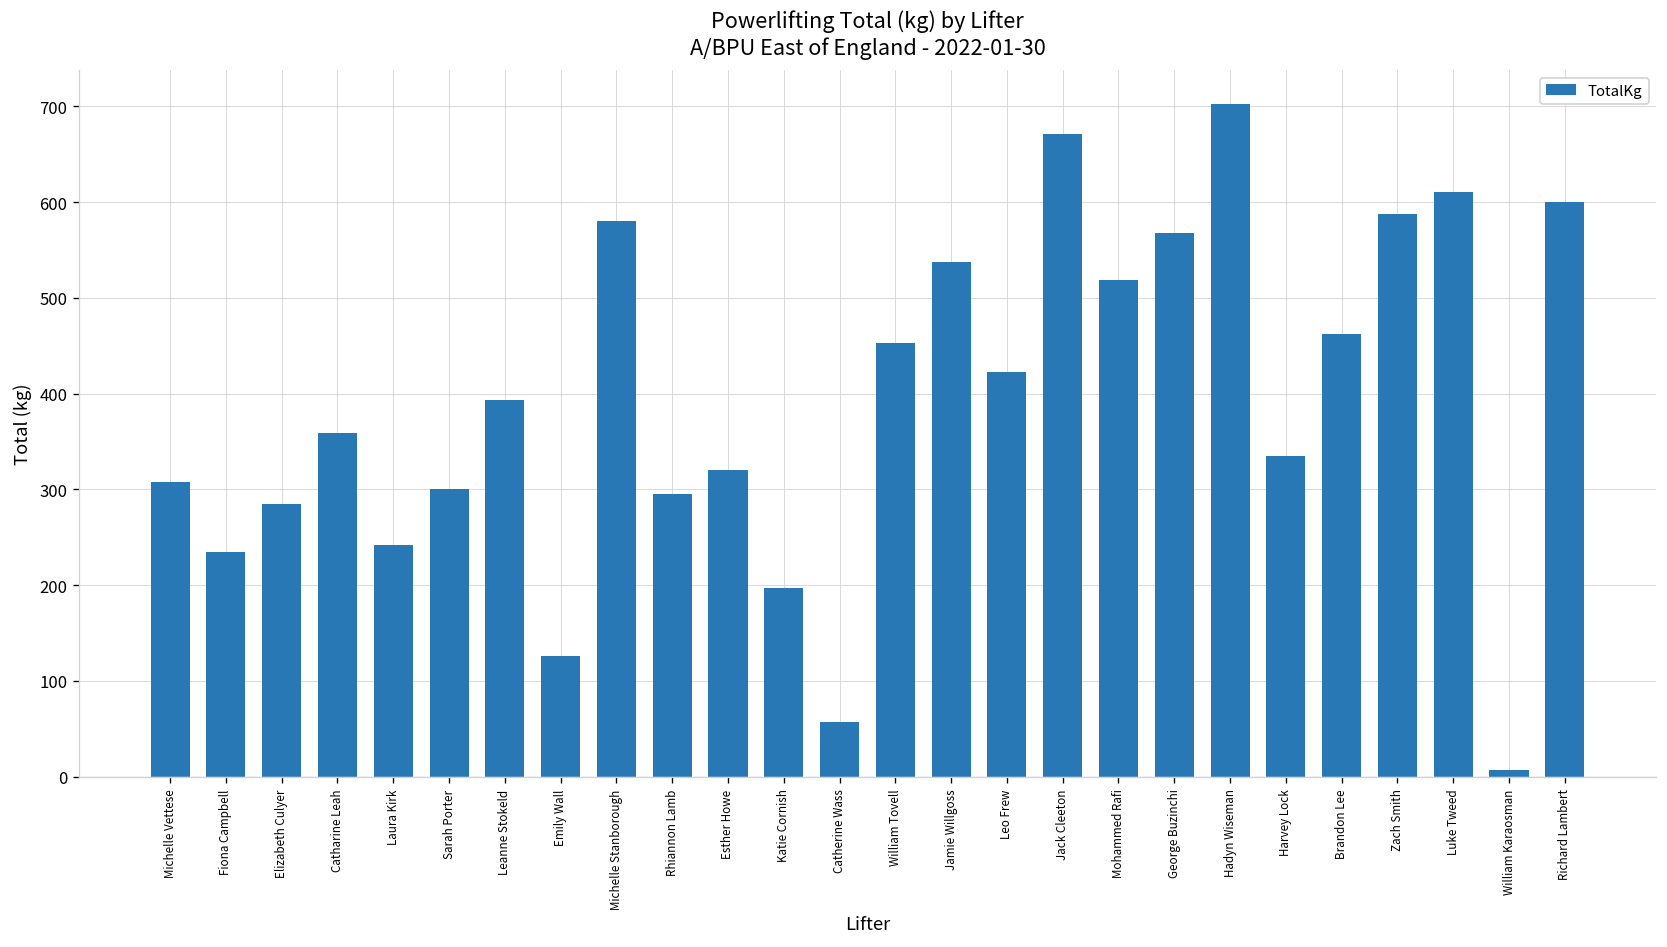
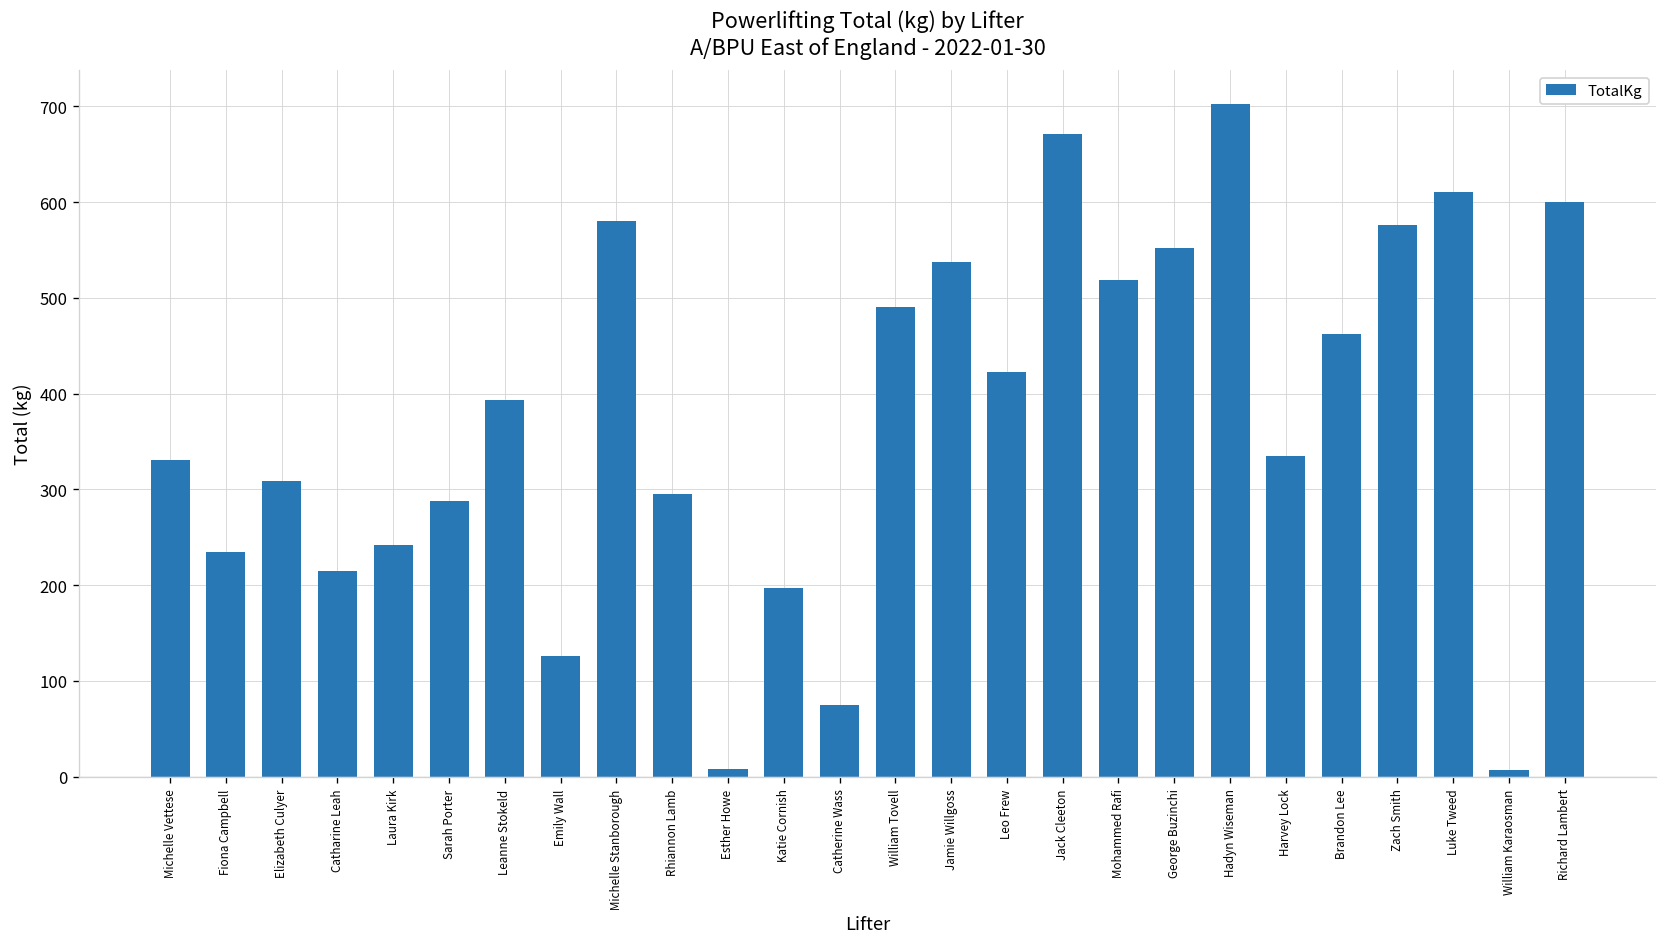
Michelle Vettese: 310 -> 330
Elizabeth Culyer: 290 -> 310
Catharine Leah: 360 -> 220
Sarah Porter: 300 -> 290
Esther Howe: 320 -> 10
Catherine Wass: 60 -> 80
William Tovell: 450 -> 490
George Buzinchi: 570 -> 550
Zach Smith: 590 -> 580
